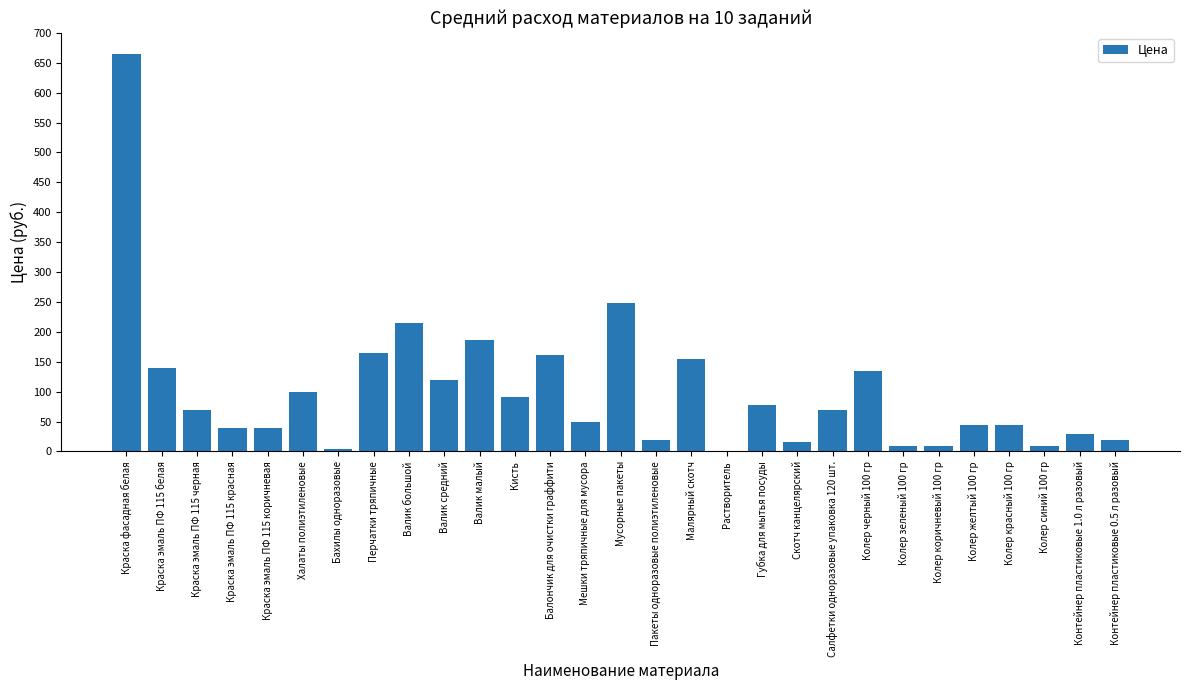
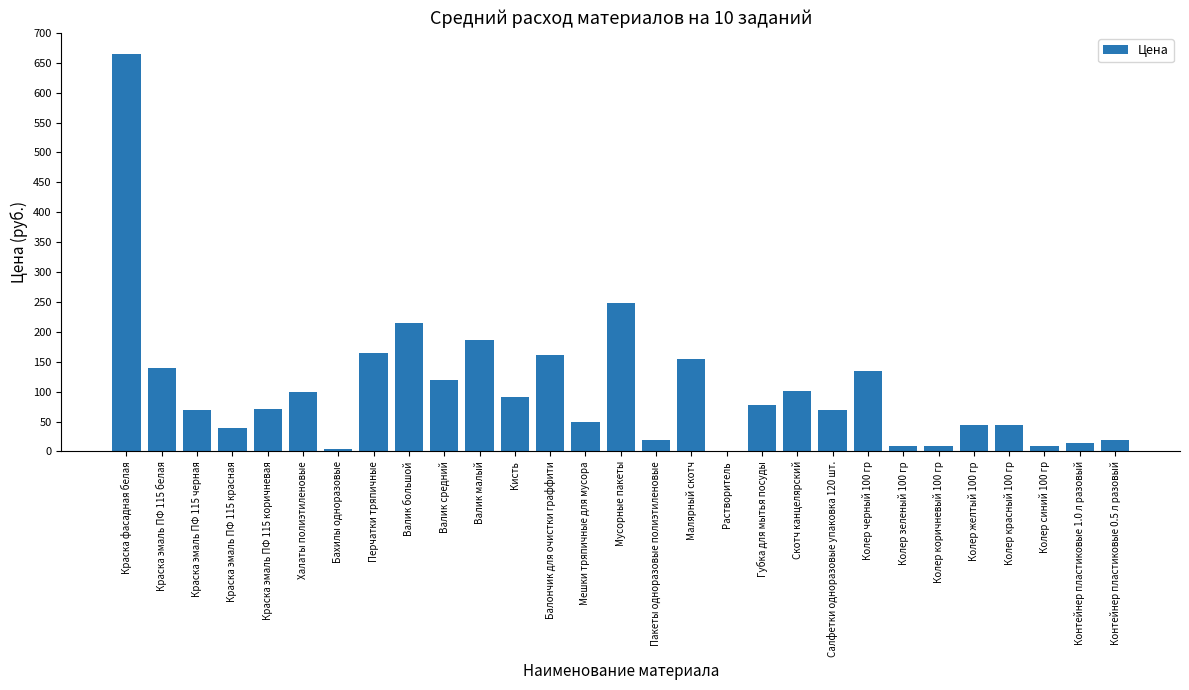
Краска эмаль ПФ 115 коричневая: 40 -> 70
Скотч канцелярский: 20 -> 100
Контейнер пластиковые 1.0 л разовый: 30 -> 20
